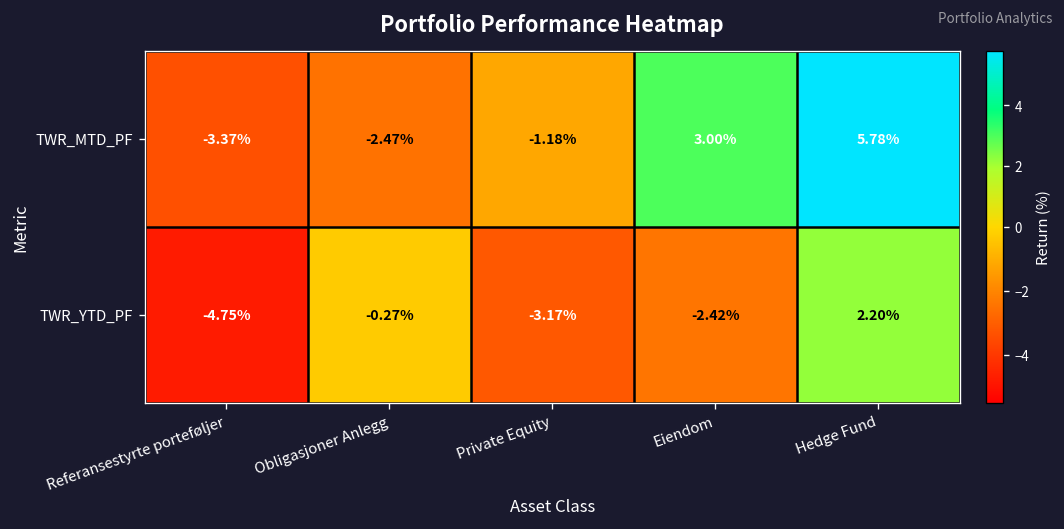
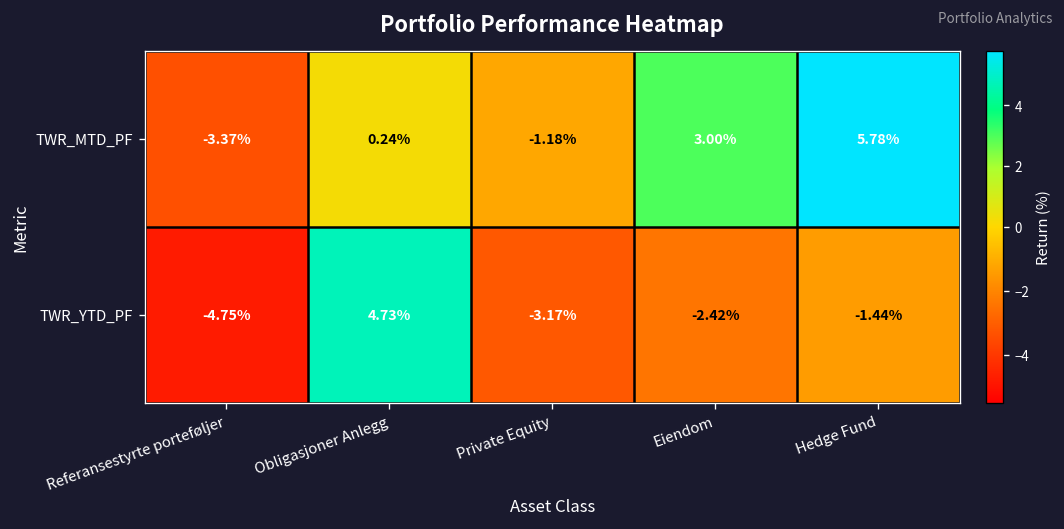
TWR_MTD_PF, Obligasjoner Anlegg: -2.47% -> 0.24%
TWR_YTD_PF, Obligasjoner Anlegg: -0.27% -> 4.73%
TWR_YTD_PF, Hedge Fund: 2.20% -> -1.44%
